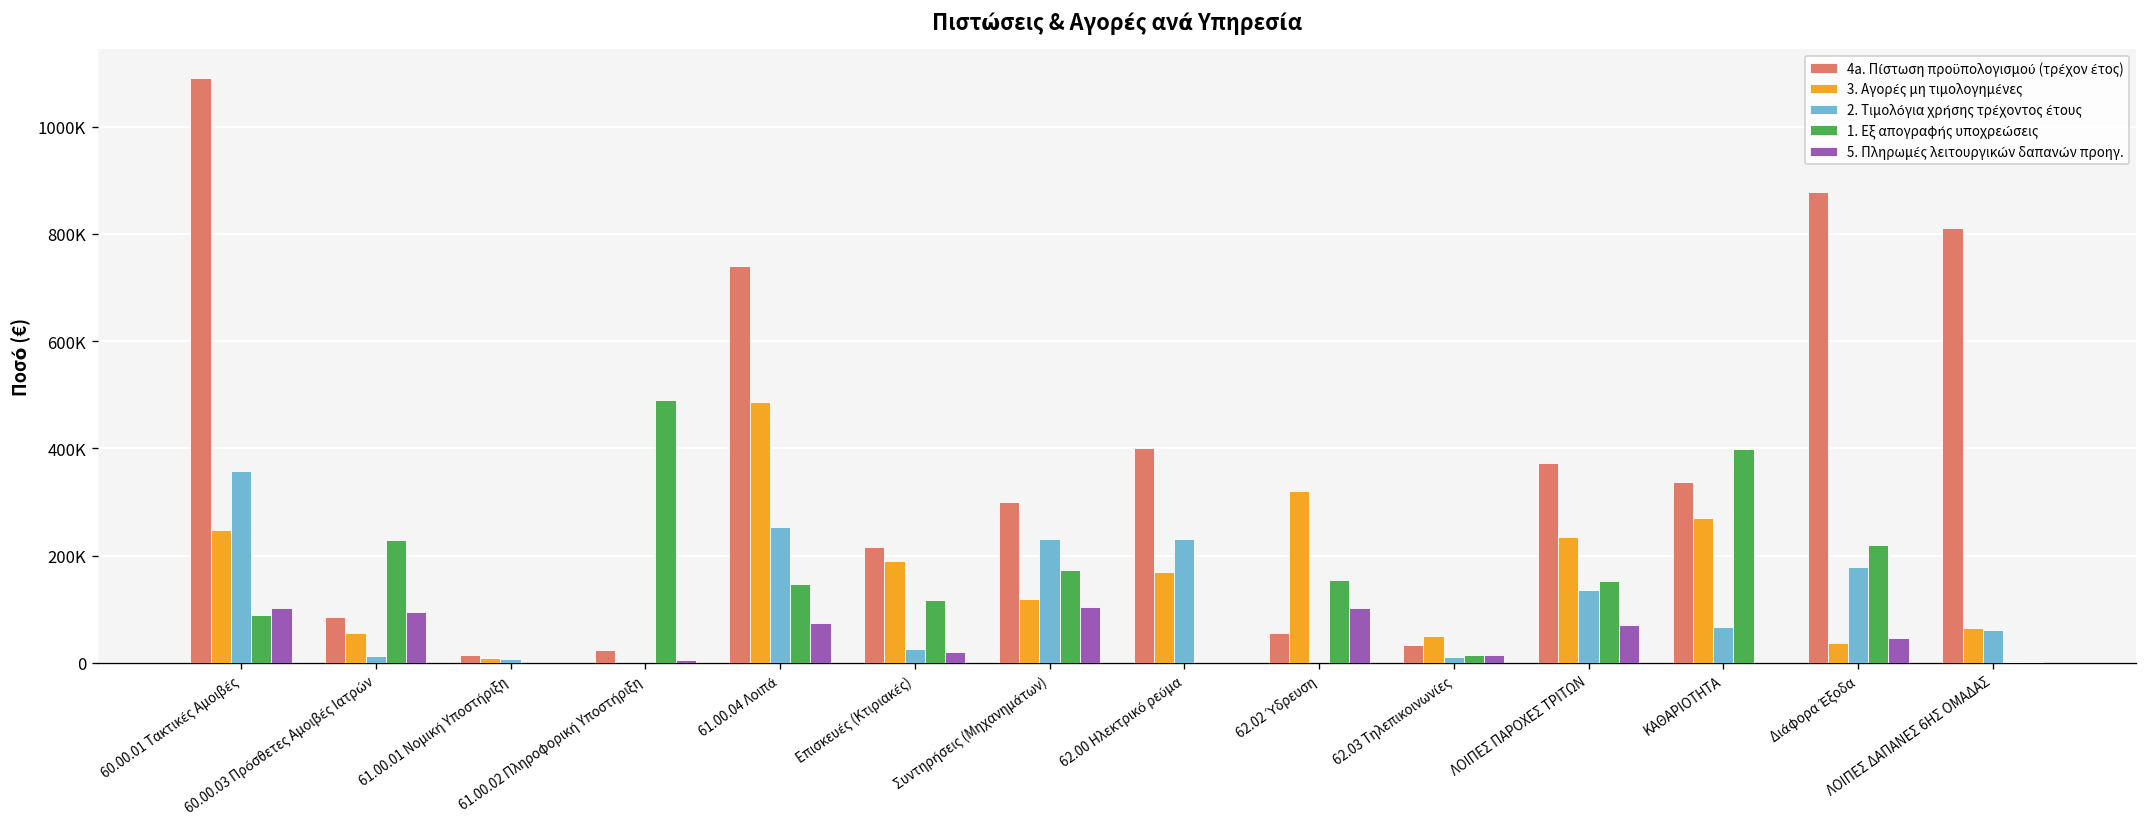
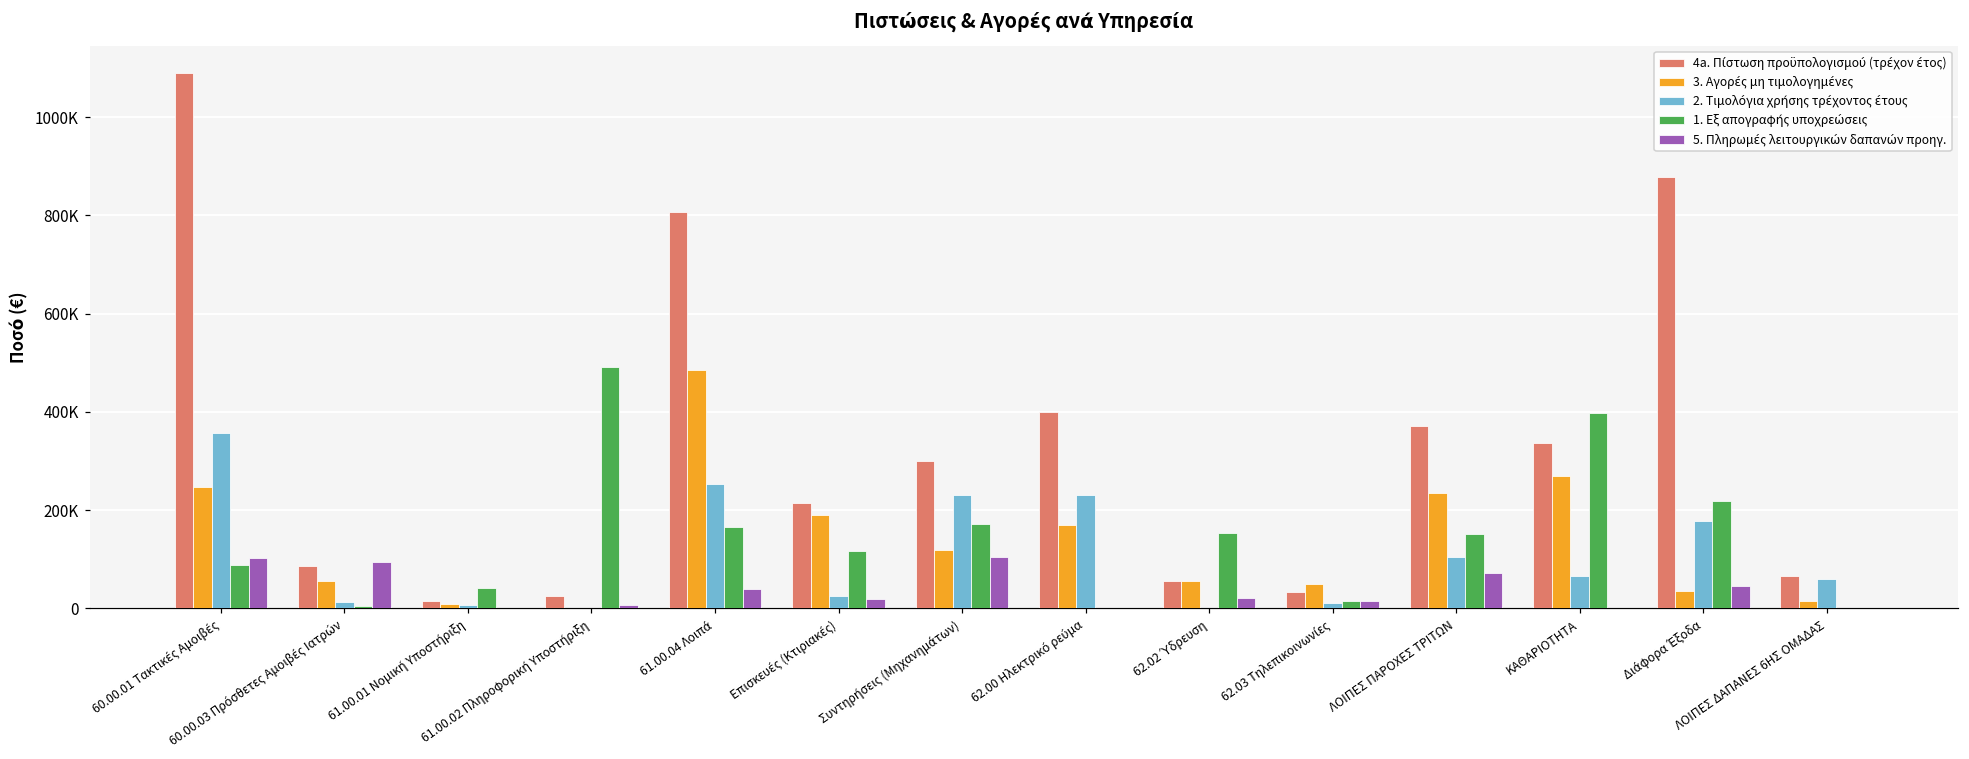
1. Εξ απογραφής υποχρεώσεις, 60.00.03 Πρόσθετες Αμοιβές Ιατρών: 230000 -> 0
1. Εξ απογραφής υποχρεώσεις, 61.00.01 Νομική Υποστήριξη: 0 -> 40000
4a. Πίστωση προϋπολογισμού (τρέχον έτος), 61.00.04 Λοιπά: 740000 -> 810000
1. Εξ απογραφής υποχρεώσεις, 61.00.04 Λοιπά: 150000 -> 170000
5. Πληρωμές λειτουργικών δαπανών προηγ., 61.00.04 Λοιπά: 70000 -> 40000
3. Αγορές μη τιμολογημένες, 62.02 Ύδρευση: 320000 -> 50000
5. Πληρωμές λειτουργικών δαπανών προηγ., 62.02 Ύδρευση: 100000 -> 20000
2. Τιμολόγια χρήσης τρέχοντος έτους, ΛΟΙΠΕΣ ΠΑΡΟΧΕΣ ΤΡΙΤΩΝ: 140000 -> 100000
4a. Πίστωση προϋπολογισμού (τρέχον έτος), ΛΟΙΠΕΣ ΔΑΠΑΝΕΣ 6ΗΣ ΟΜΑΔΑΣ: 810000 -> 70000
3. Αγορές μη τιμολογημένες, ΛΟΙΠΕΣ ΔΑΠΑΝΕΣ 6ΗΣ ΟΜΑΔΑΣ: 60000 -> 20000
